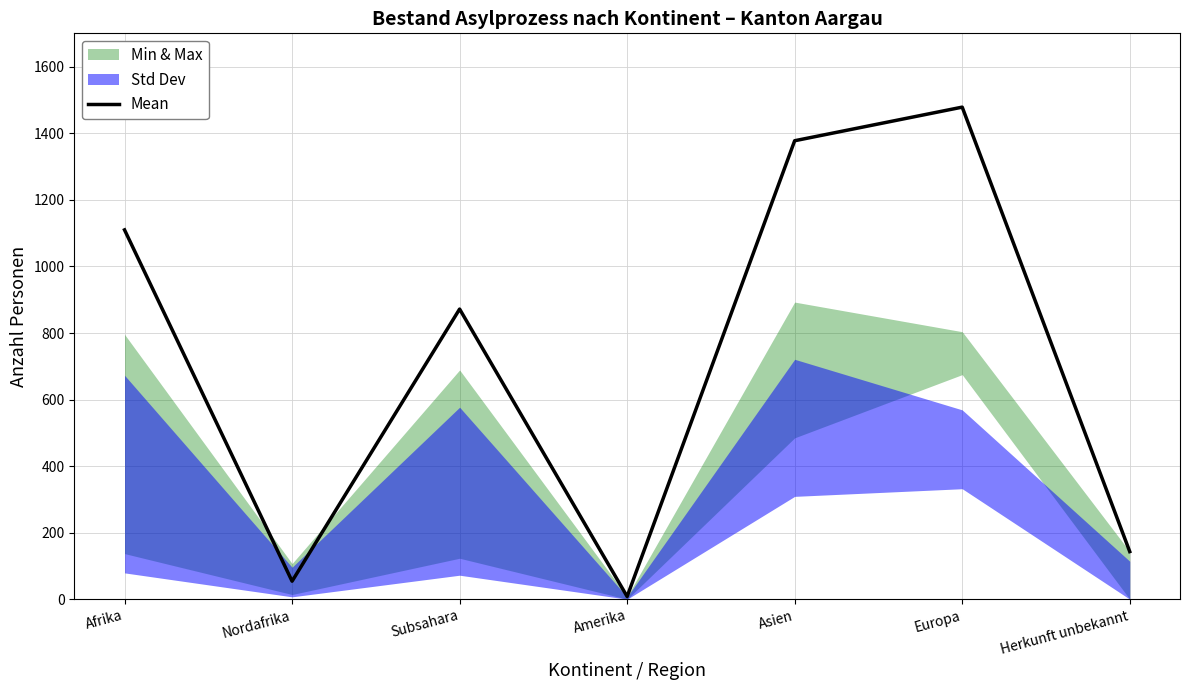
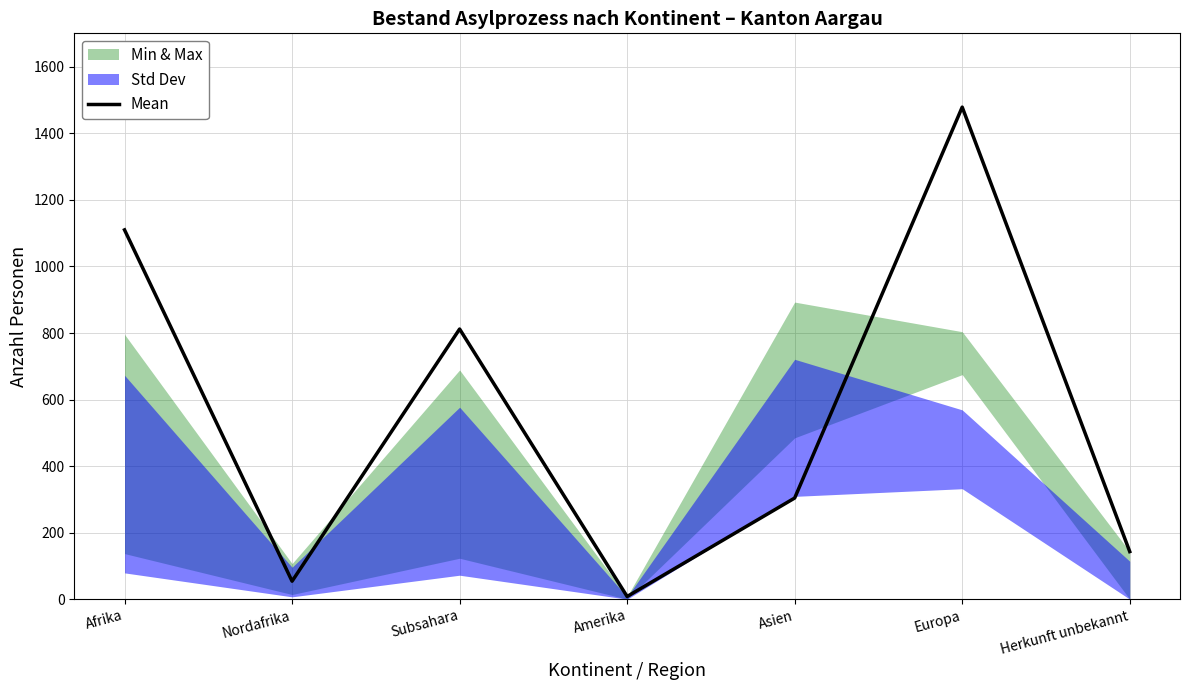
Mean, Subsahara: 870 -> 810
Mean, Asien: 1380 -> 300
